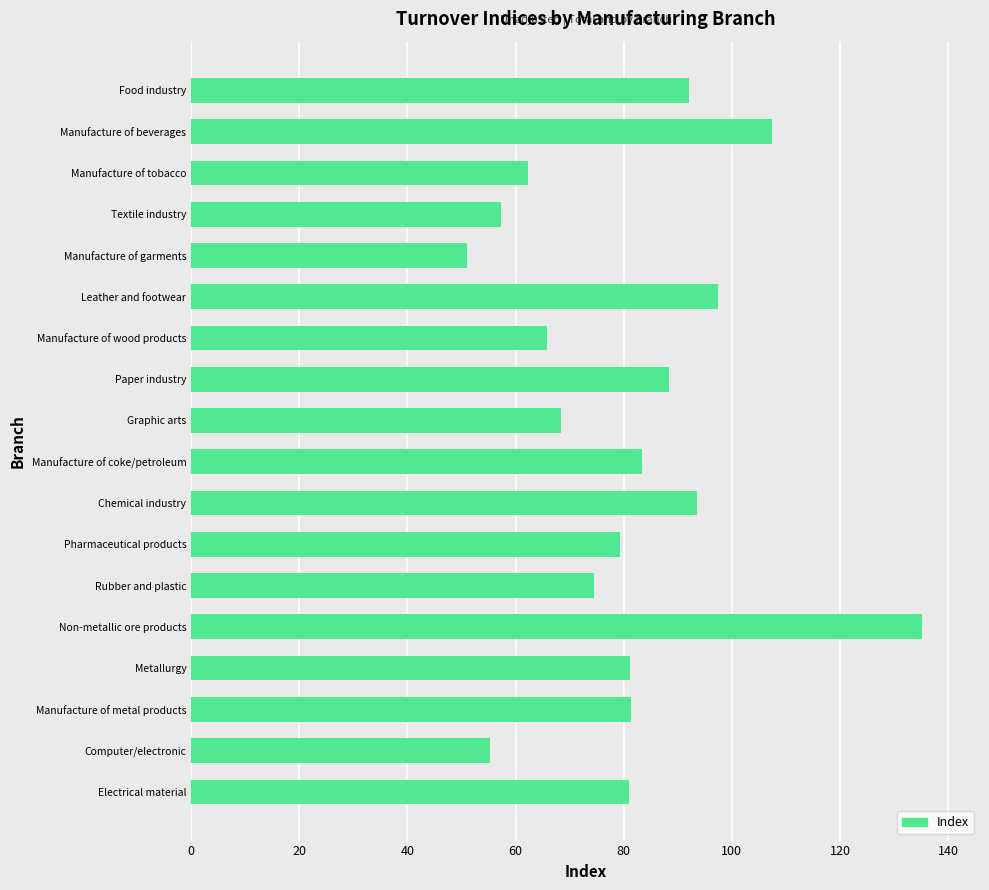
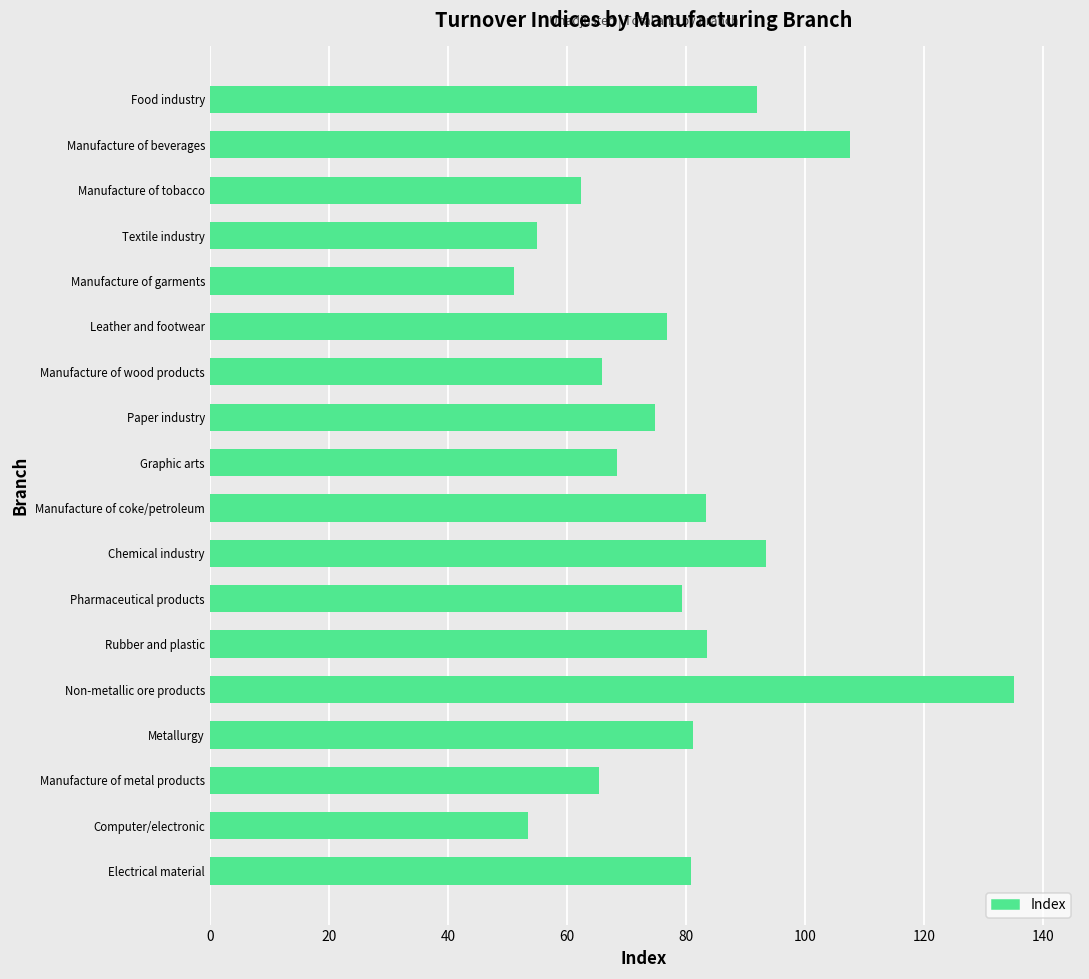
Textile industry: 57 -> 55
Leather and footwear: 97 -> 77
Paper industry: 88 -> 75
Rubber and plastic: 75 -> 84
Manufacture of metal products: 81 -> 65
Computer/electronic: 55 -> 53
